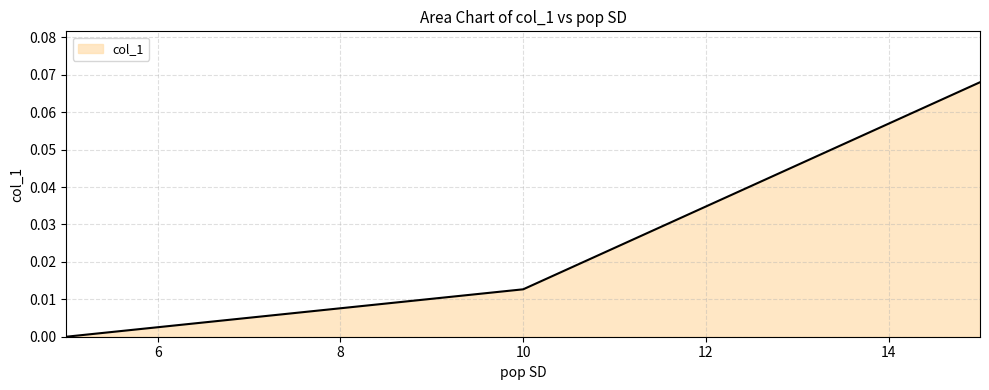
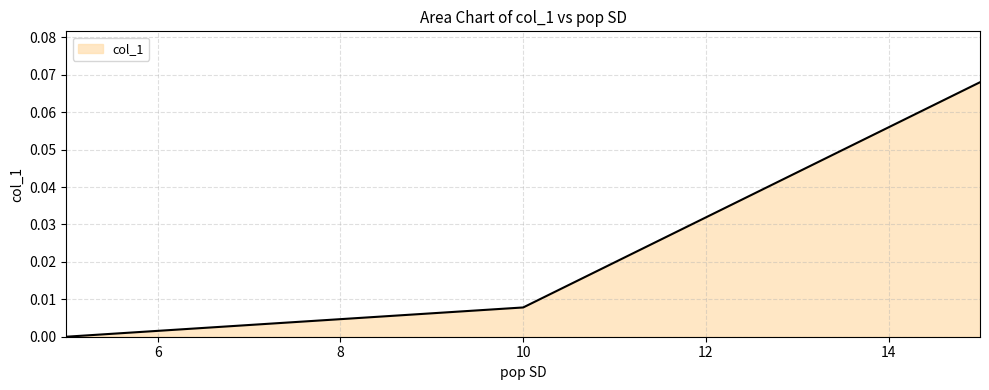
10: 0.013 -> 0.008
